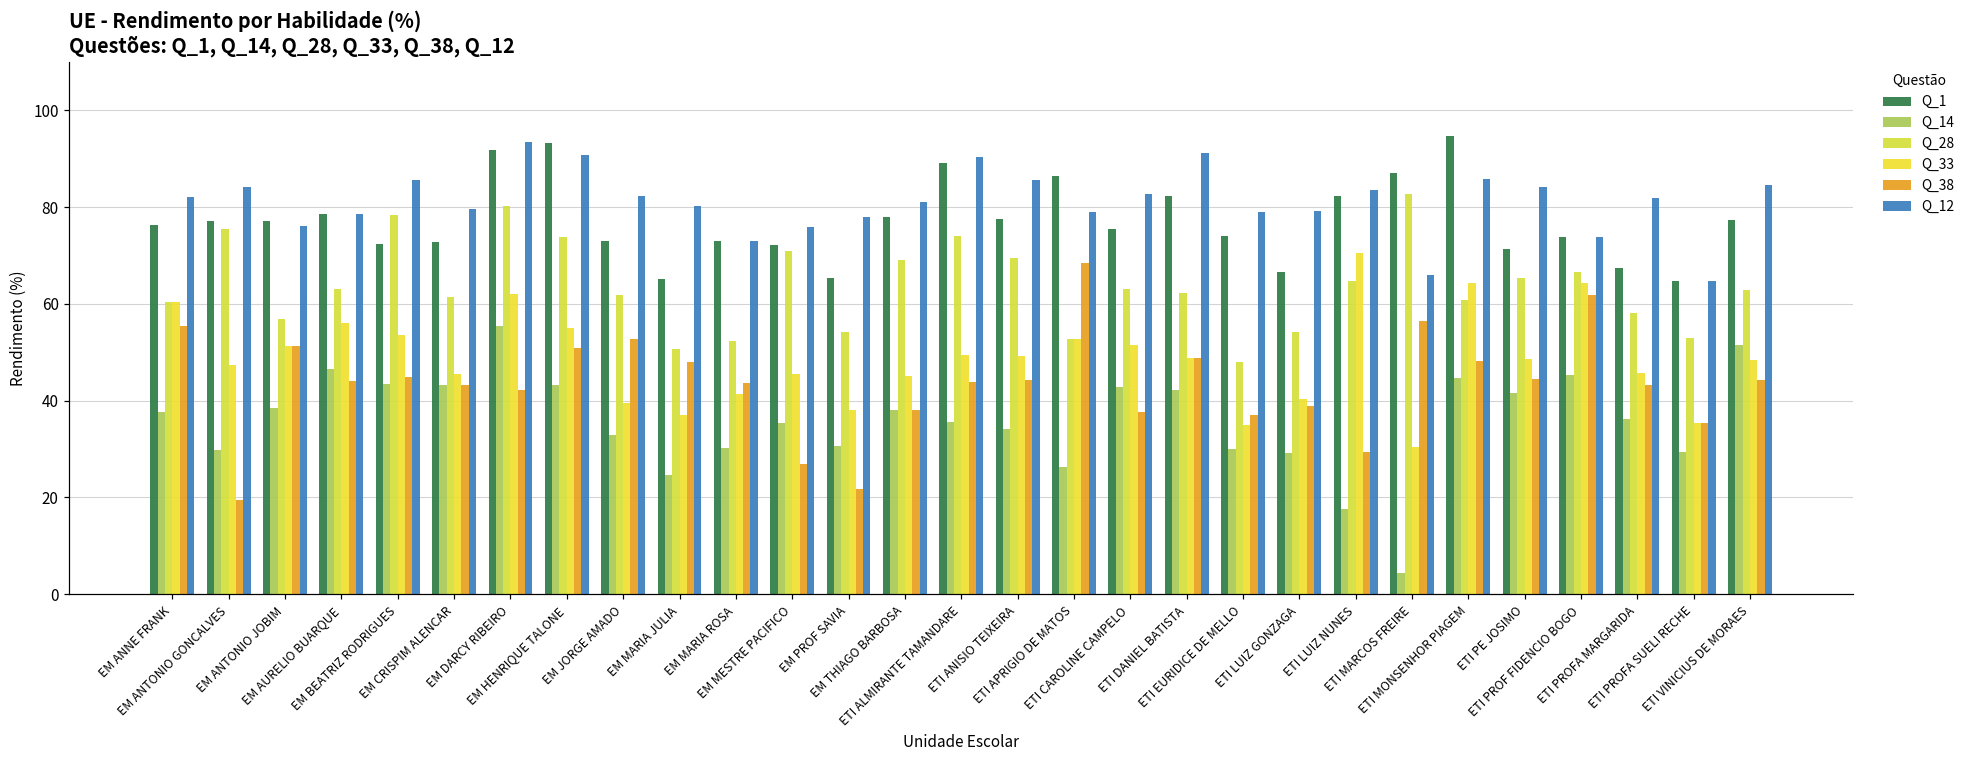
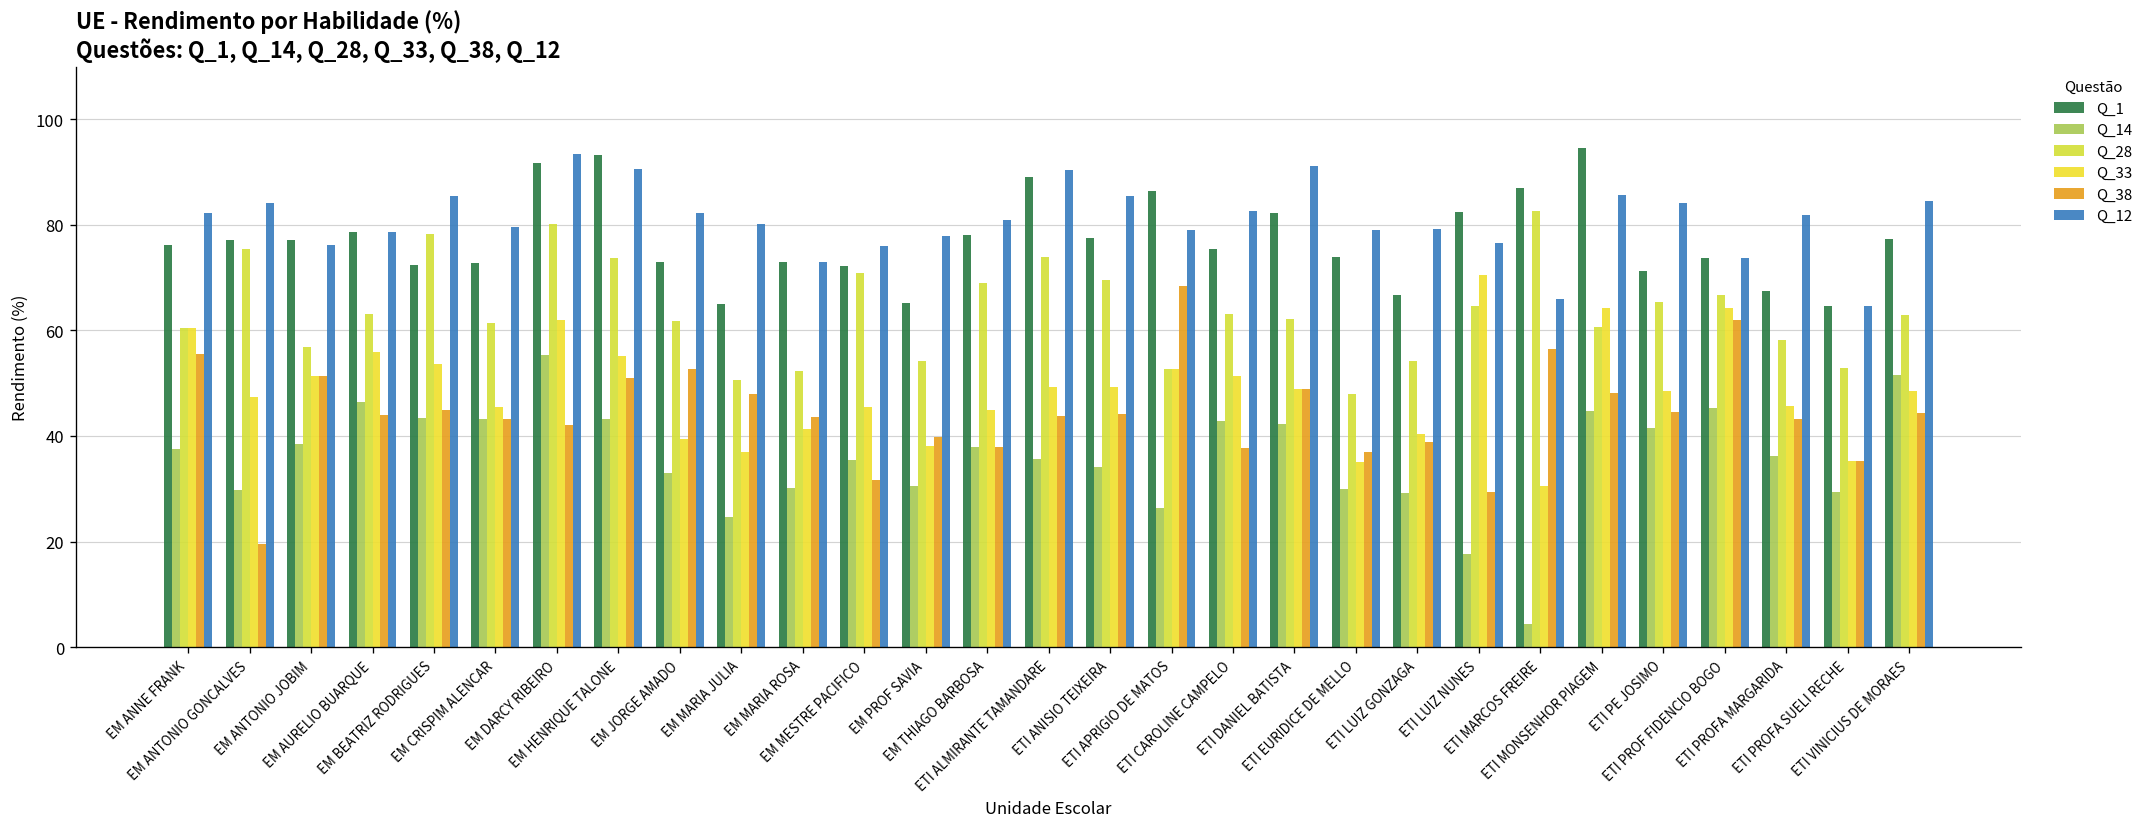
Q_38, EM MESTRE PACIFICO: 27 -> 32
Q_38, EM PROF SAVIA: 22 -> 40
Q_12, ETI LUIZ NUNES: 84 -> 76
